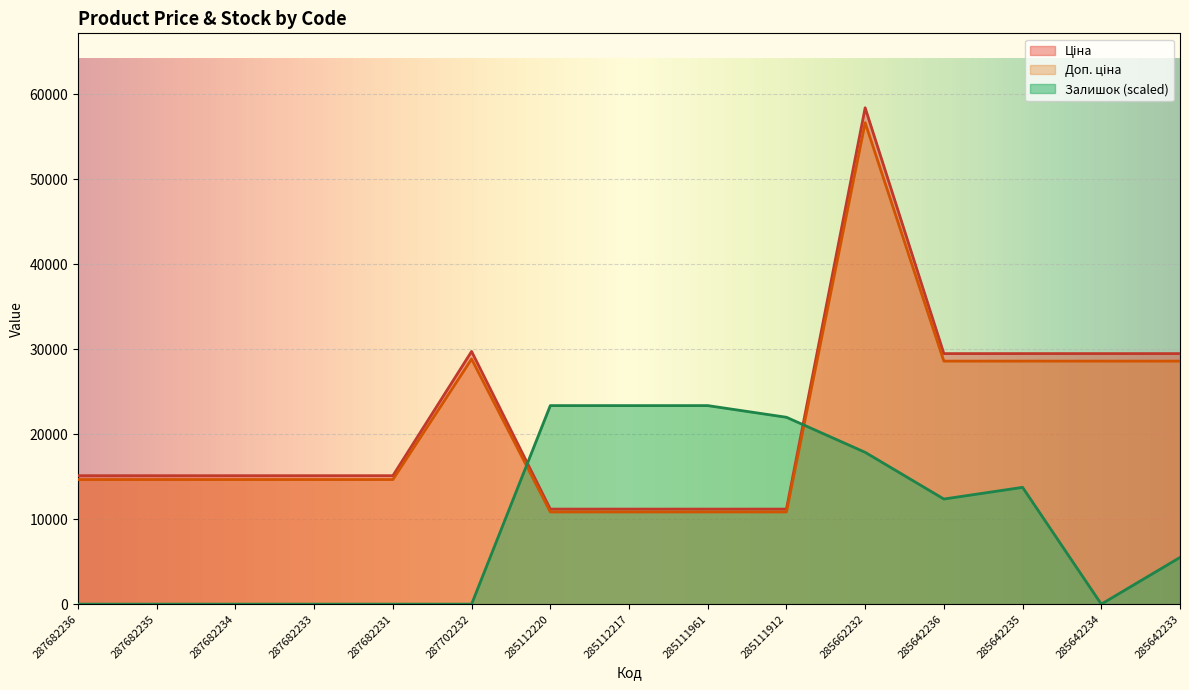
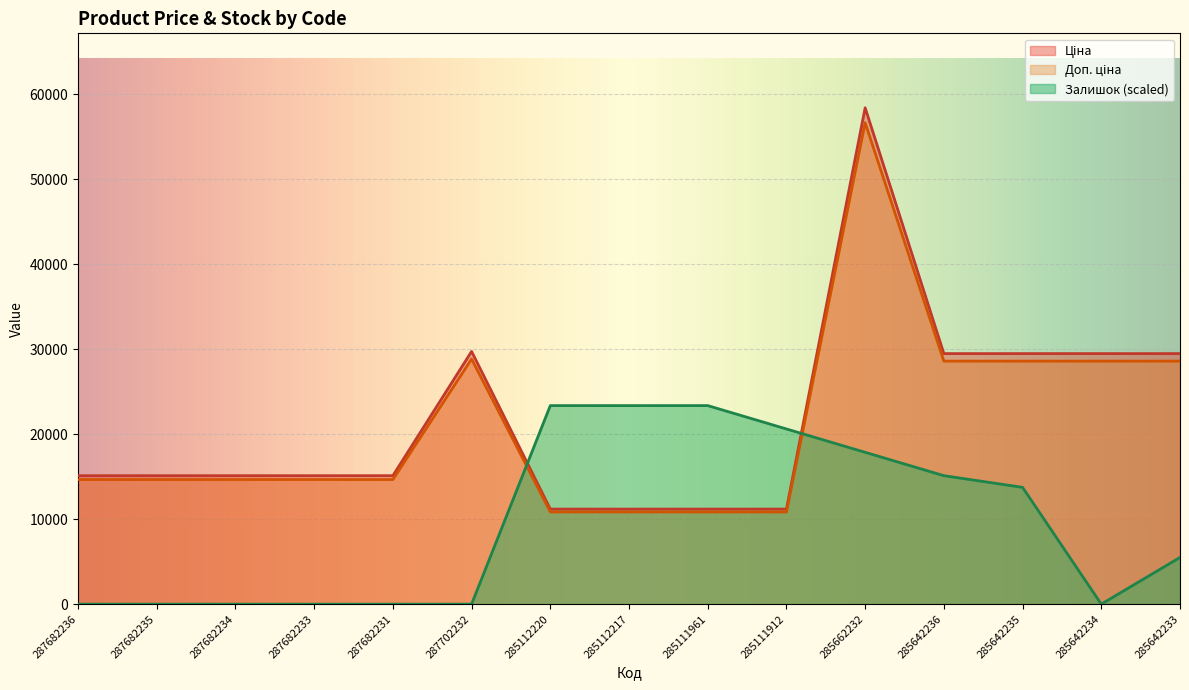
Залишок (scaled), 285111912: 22000 -> 21000
Залишок (scaled), 285642236: 12000 -> 15000
